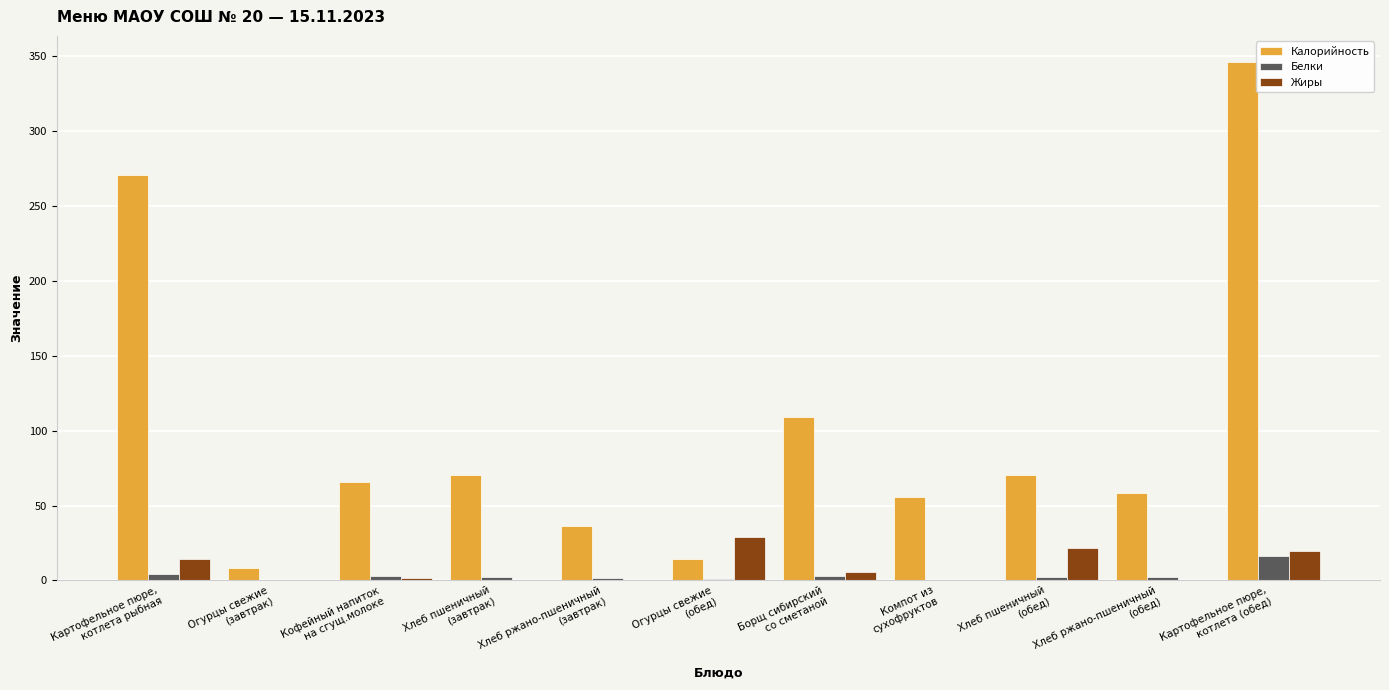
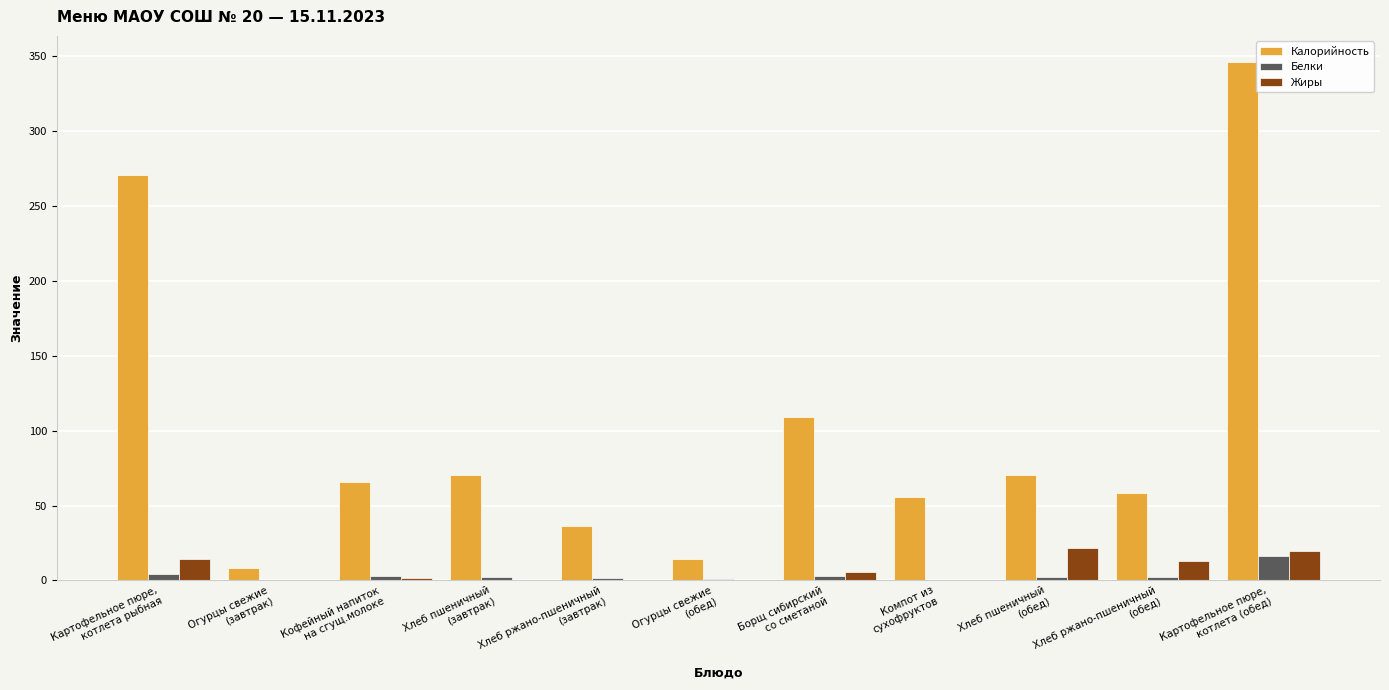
Жиры, Огурцы свежие (обед): 29 -> 0
Жиры, Хлеб ржано-пшеничный (обед): 0 -> 13
